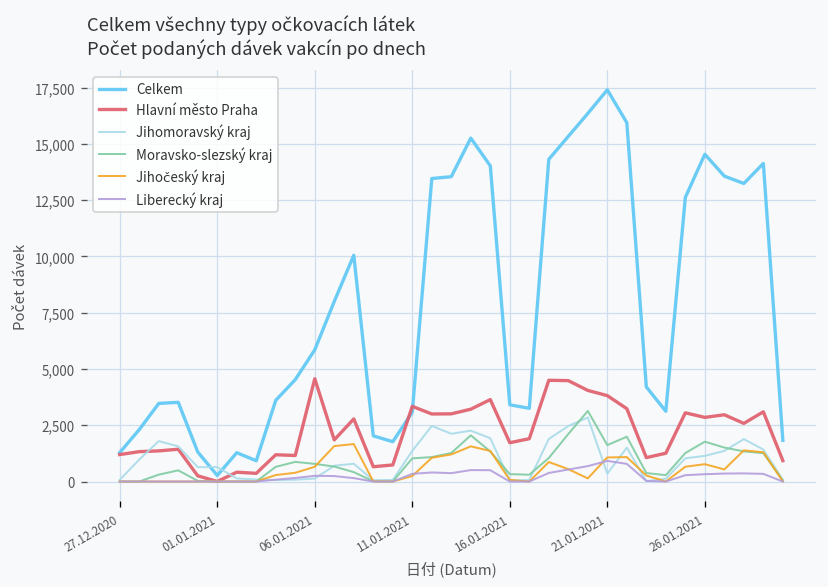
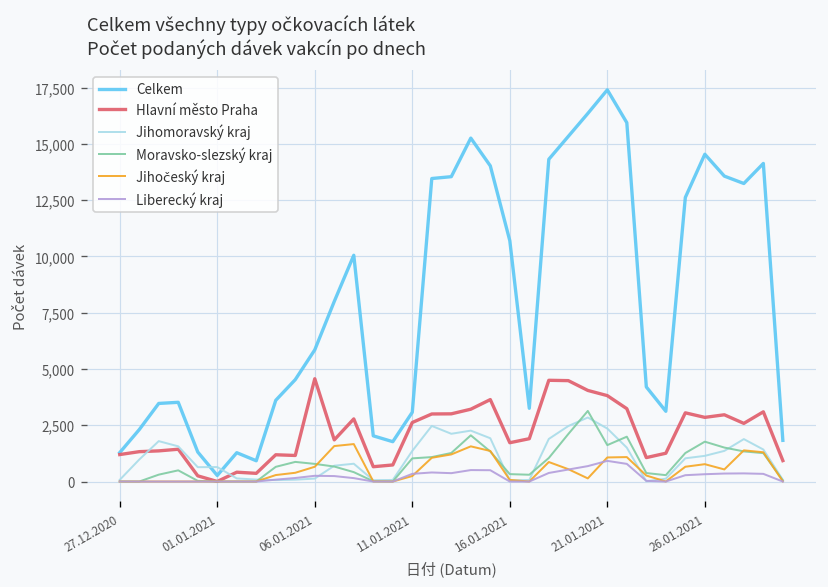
Hlavní město Praha, 11.01.2021: 3,300 -> 2,600
Celkem, 16.01.2021: 3,400 -> 10,700
Jihomoravský kraj, 21.01.2021: 400 -> 2,400
